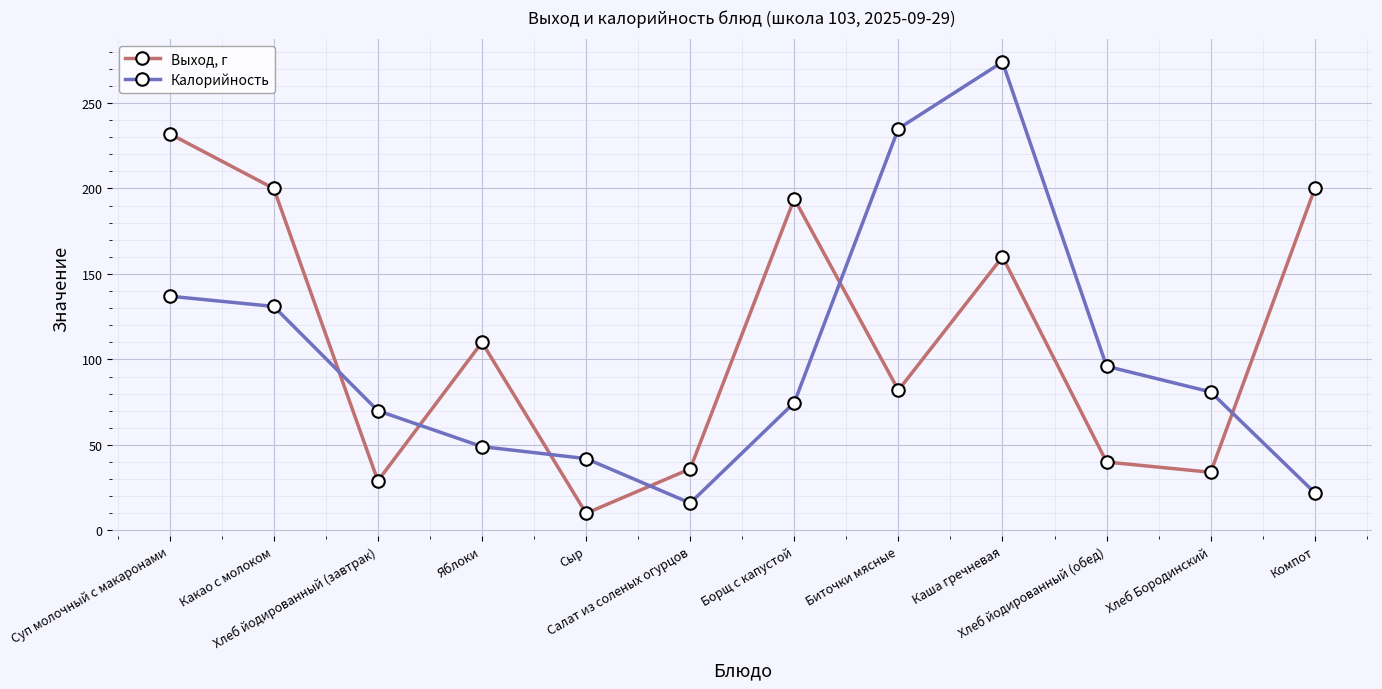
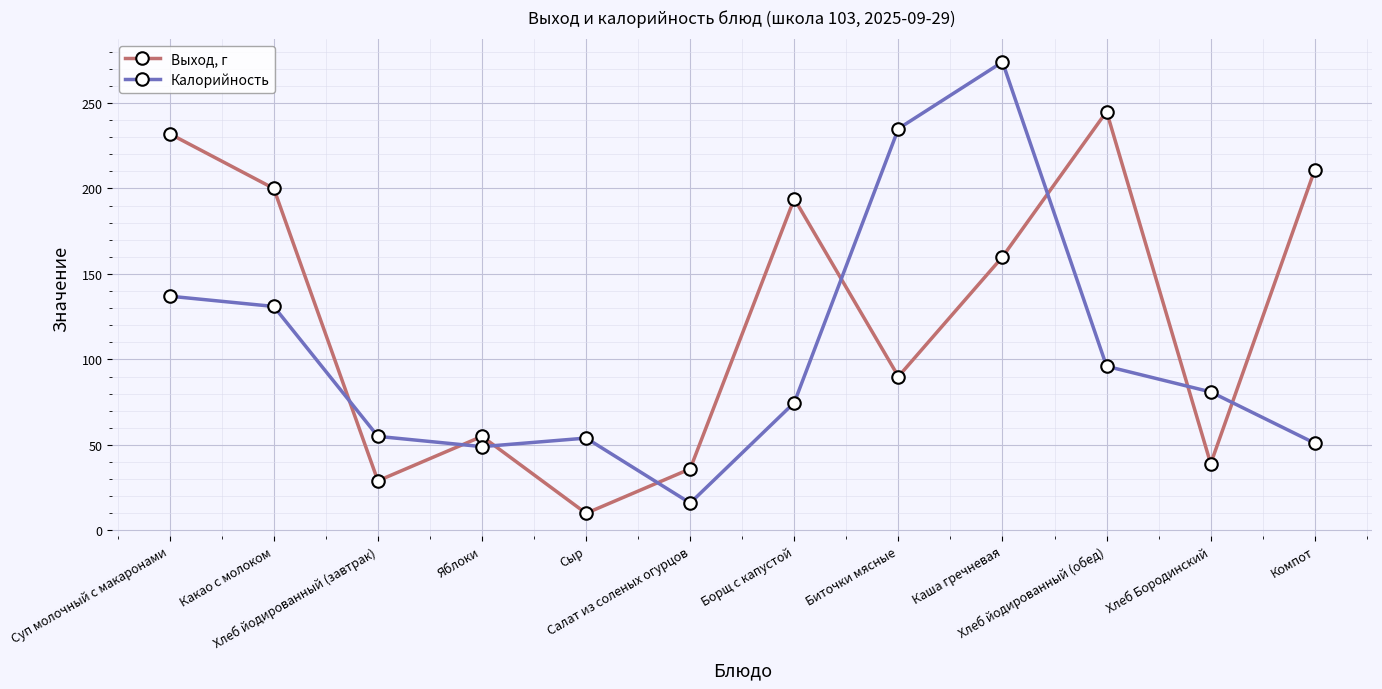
Калорийность, Хлеб йодированный (завтрак): 70 -> 55
Выход, г, Яблоки: 110 -> 55
Калорийность, Сыр: 42 -> 54
Выход, г, Биточки мясные: 82 -> 90
Выход, г, Хлеб йодированный (обед): 40 -> 245
Выход, г, Хлеб Бородинский: 34 -> 39
Выход, г, Компот: 200 -> 211
Калорийность, Компот: 22 -> 51
